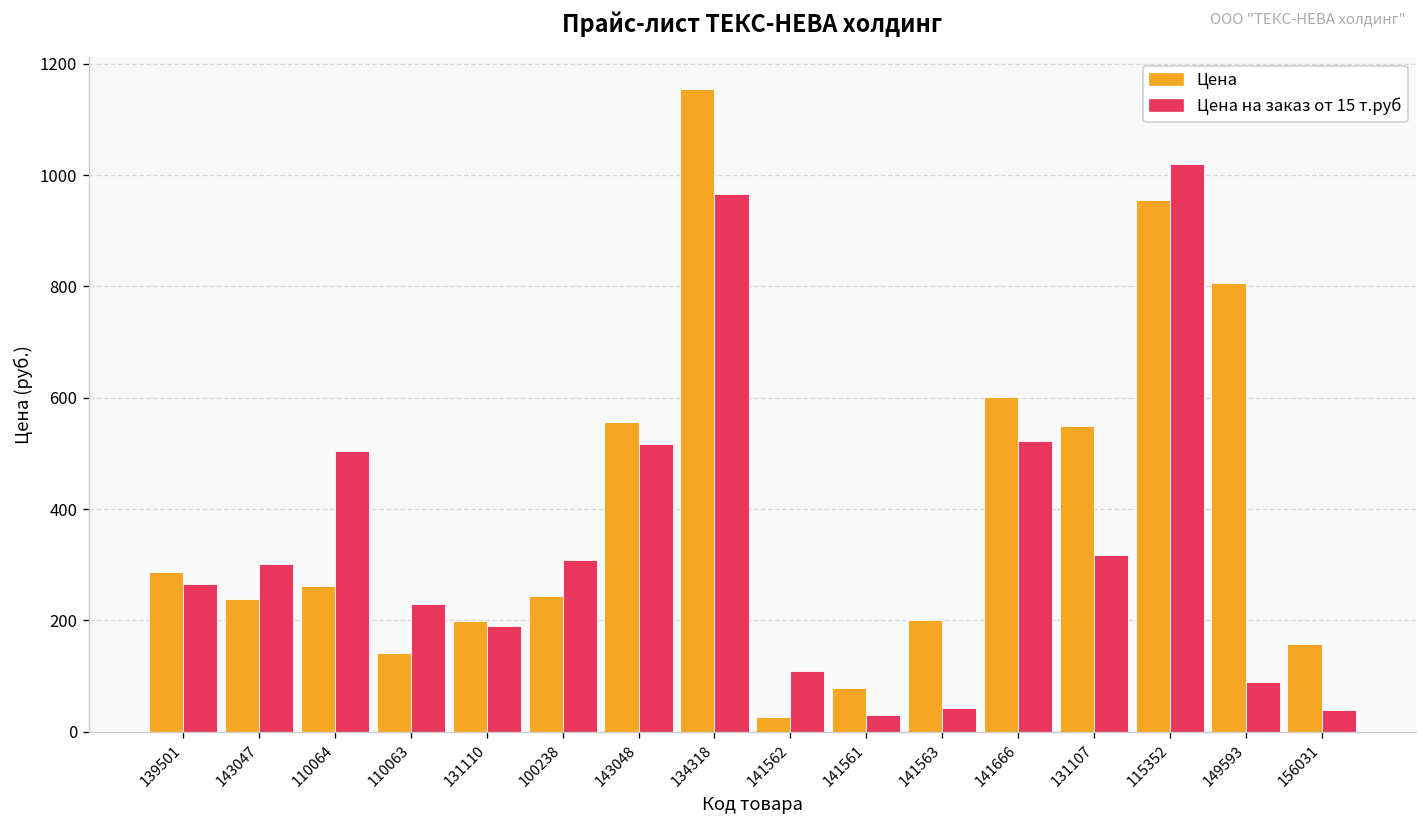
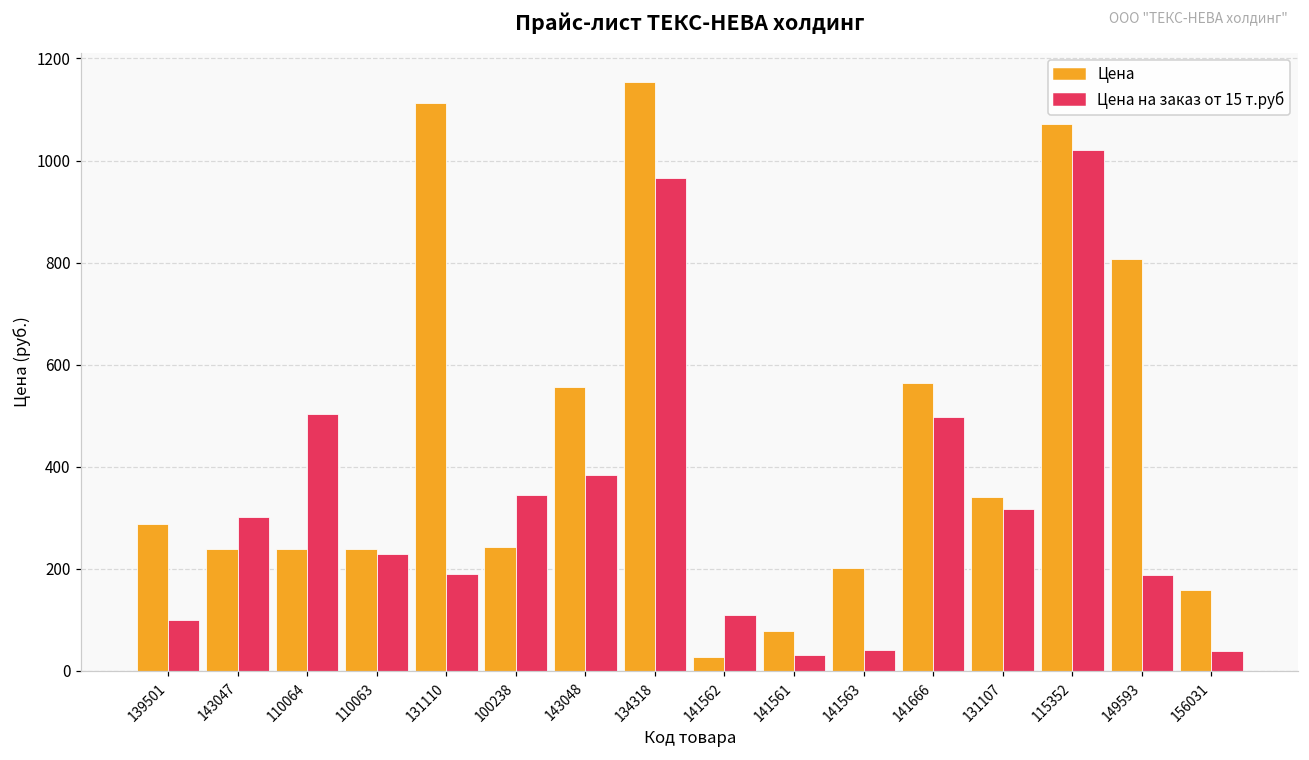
Цена на заказ от 15 т.руб, 139501: 270 -> 100
Цена, 110064: 260 -> 240
Цена, 110063: 140 -> 240
Цена, 131110: 200 -> 1110
Цена на заказ от 15 т.руб, 100238: 310 -> 350
Цена на заказ от 15 т.руб, 143048: 520 -> 380
Цена, 141666: 600 -> 560
Цена на заказ от 15 т.руб, 141666: 520 -> 500
Цена, 131107: 550 -> 340
Цена, 115352: 960 -> 1070
Цена на заказ от 15 т.руб, 149593: 90 -> 190
